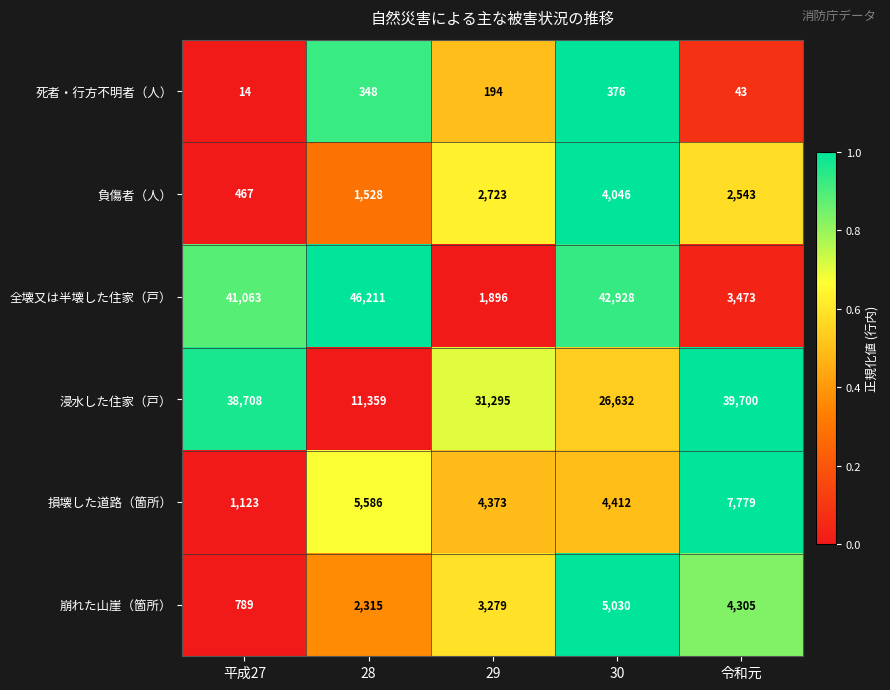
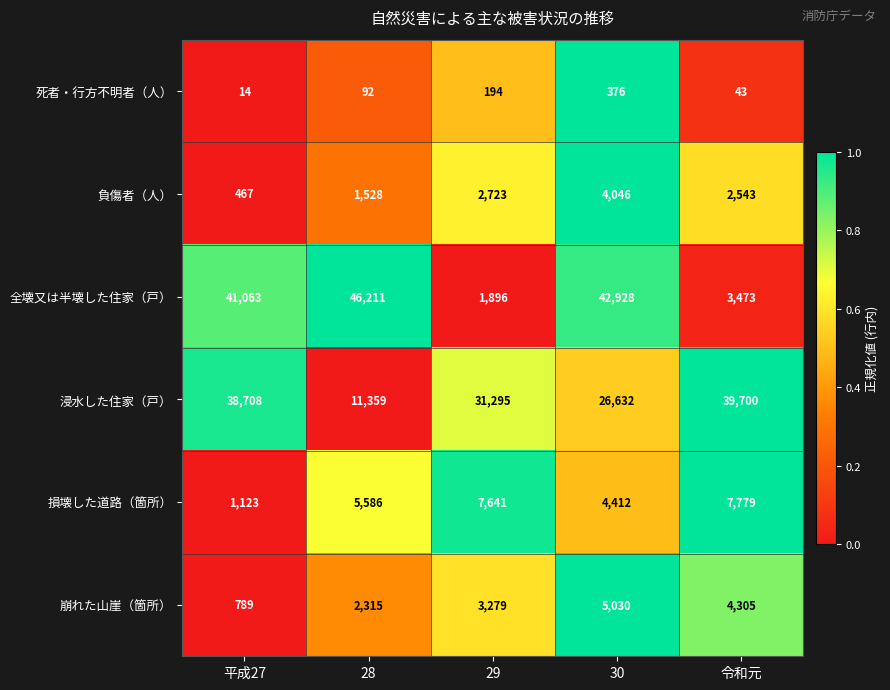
死者・行方不明者（人）, 28: 348 -> 92
損壊した道路（箇所）, 29: 4,373 -> 7,641
